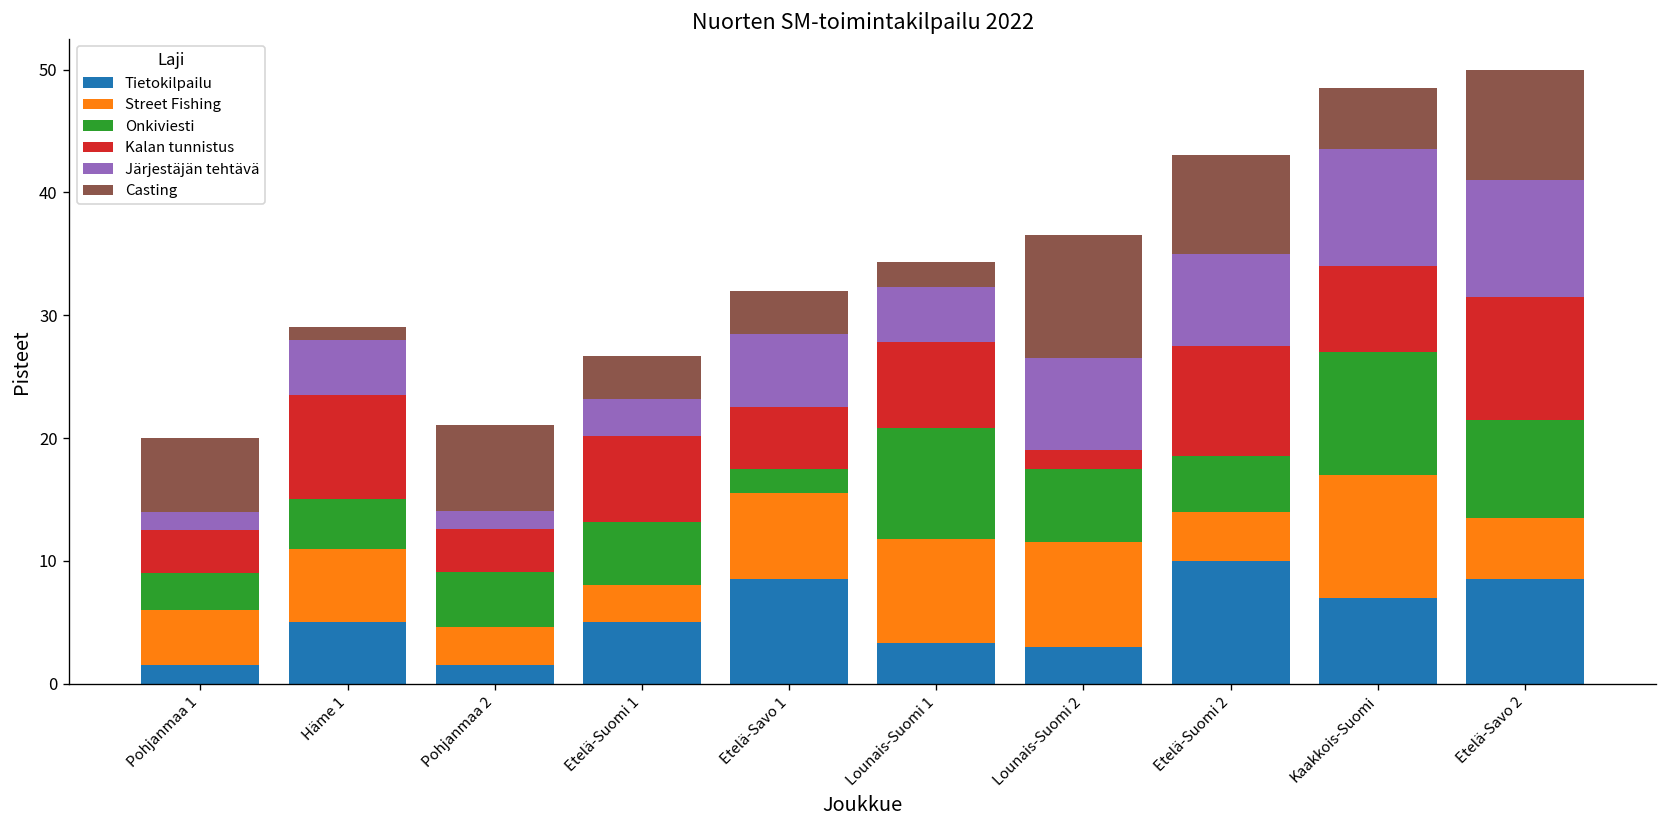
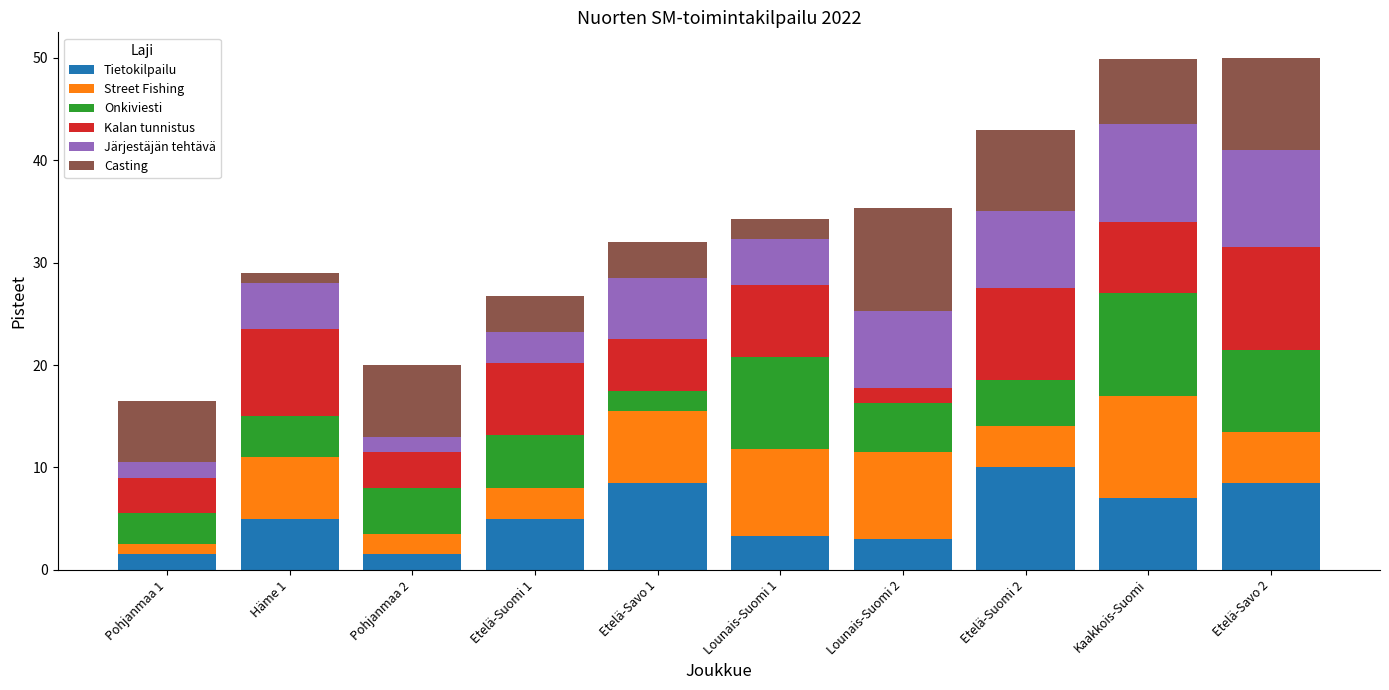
Street Fishing, Pohjanmaa 1: 4.5 -> 1.0
Street Fishing, Pohjanmaa 2: 3.1 -> 2.0
Onkiviesti, Lounais-Suomi 2: 6.0 -> 4.8
Casting, Kaakkois-Suomi: 5.0 -> 6.4
